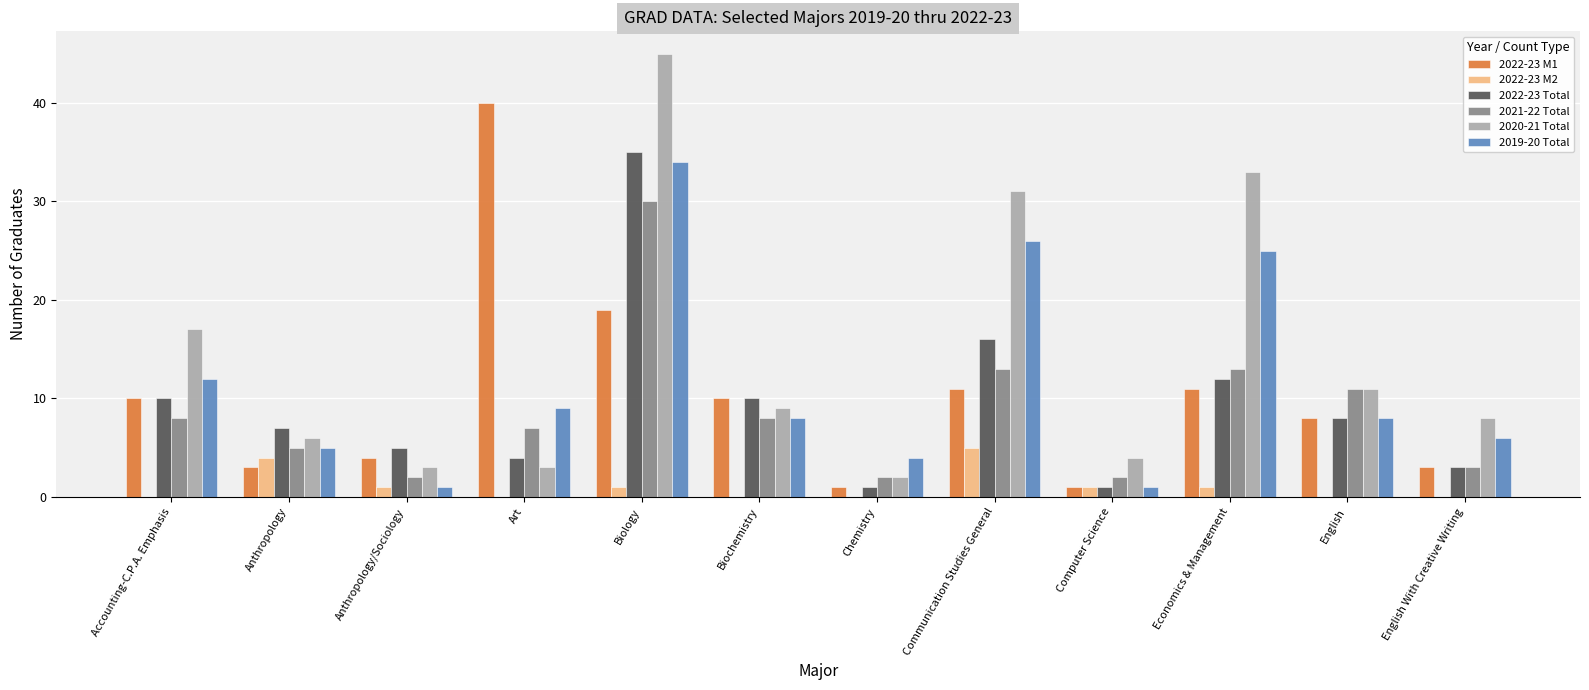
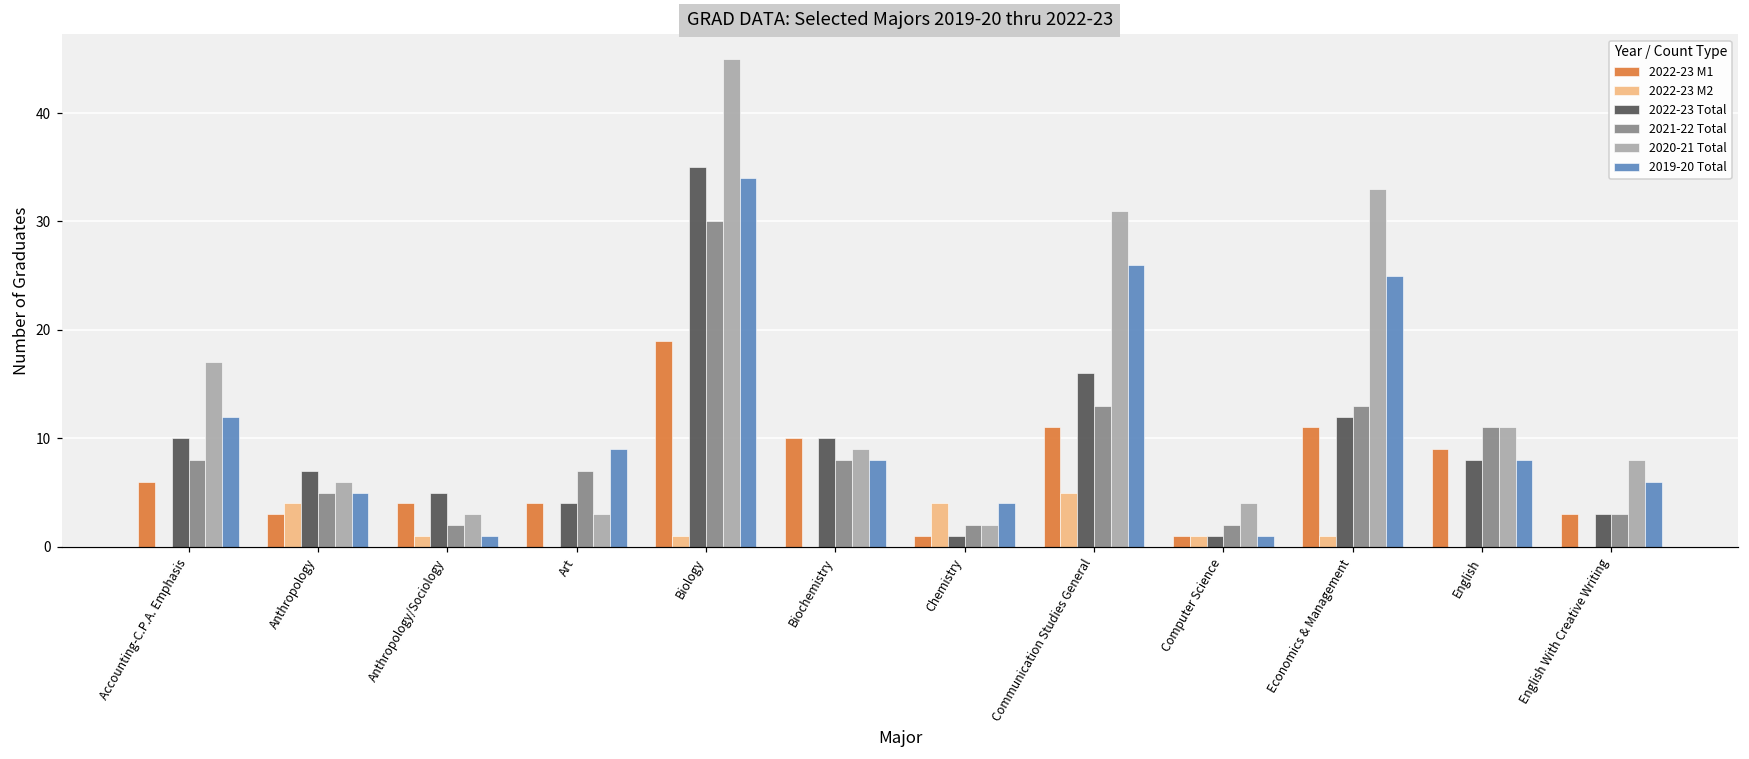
2022-23 M1, Accounting-C.P.A. Emphasis: 10 -> 6
2022-23 M1, Art: 40 -> 4
2022-23 M2, Chemistry: 0 -> 4
2022-23 M1, English: 8 -> 9
